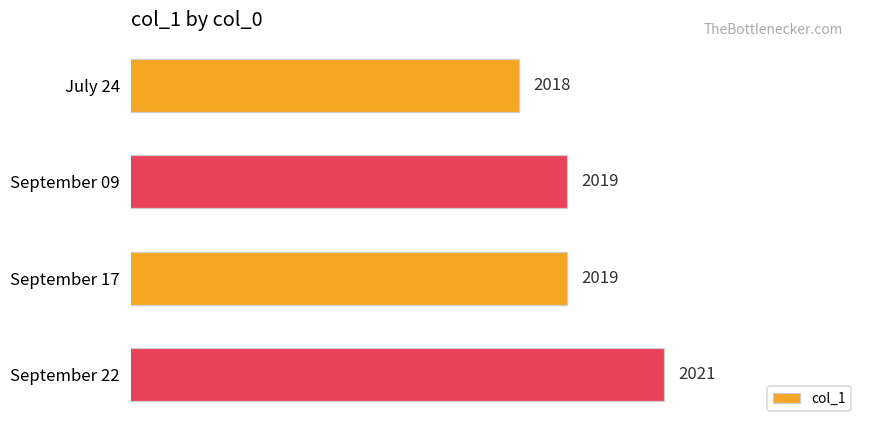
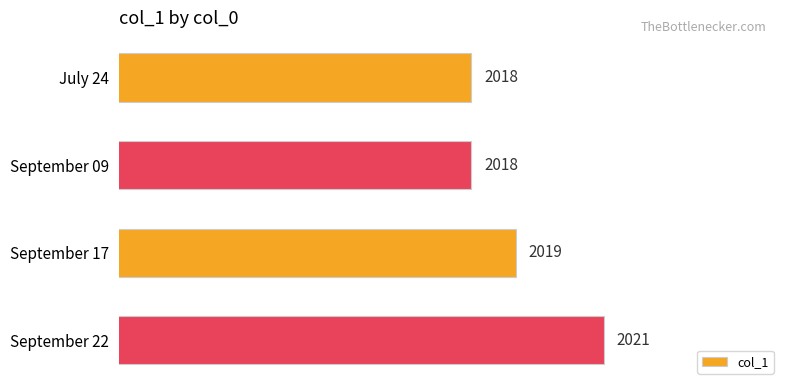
September 09: 2019 -> 2018
